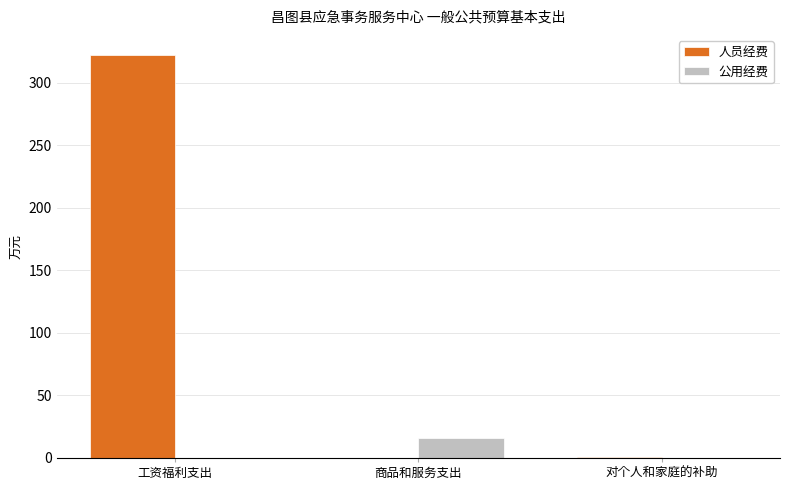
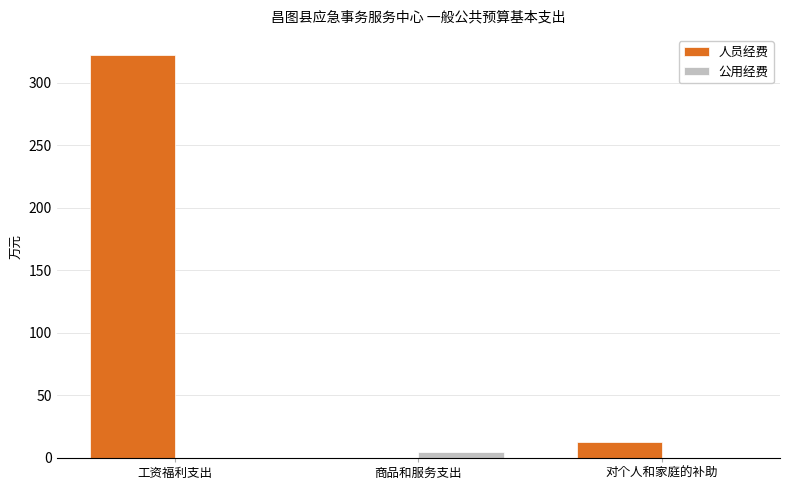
公用经费, 商品和服务支出: 16 -> 5
人员经费, 对个人和家庭的补助: 1 -> 13
